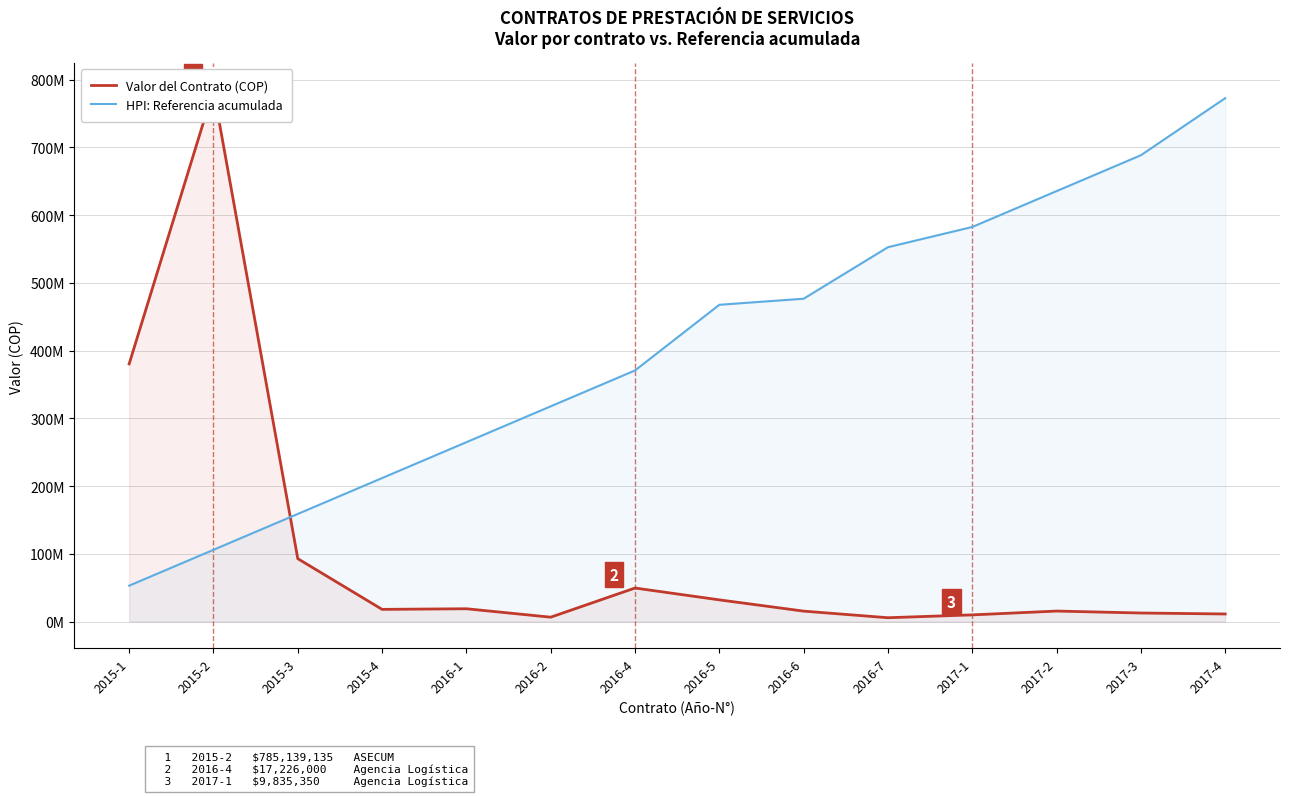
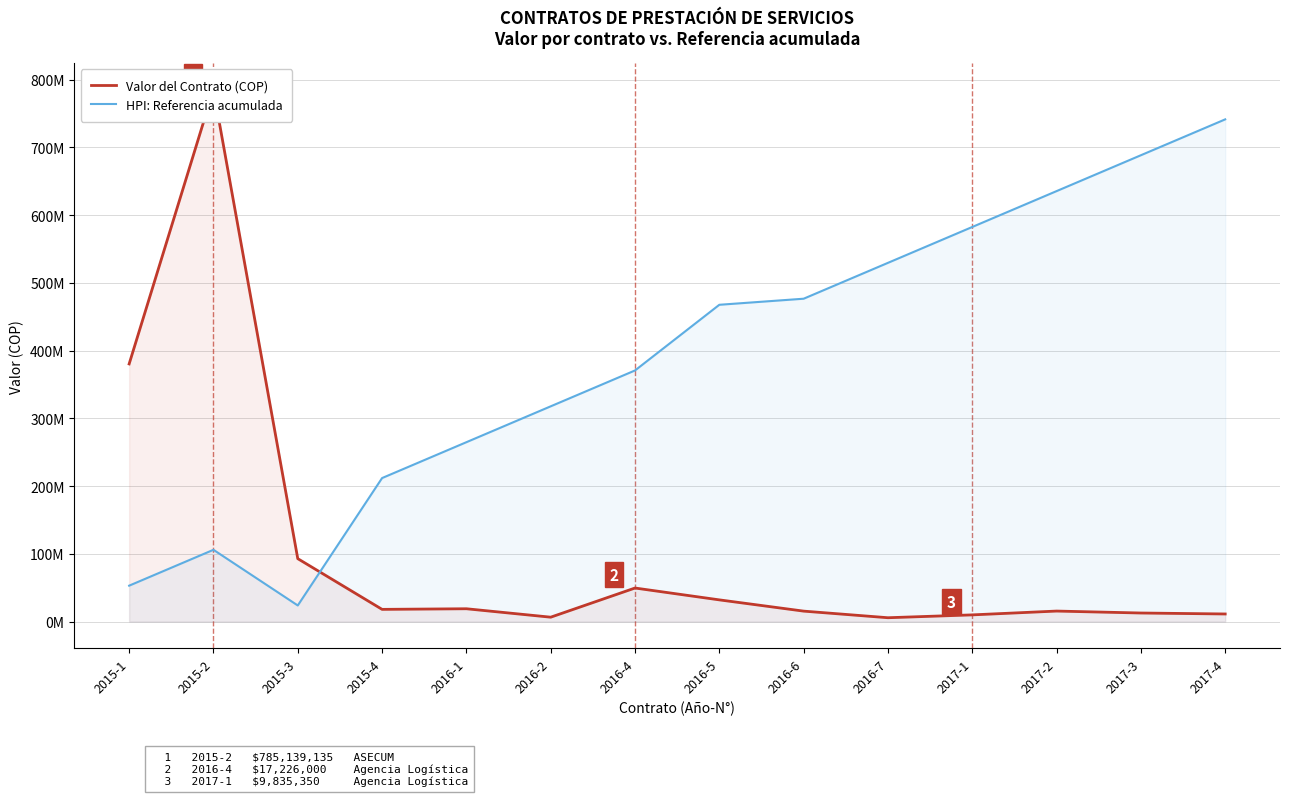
HPI: Referencia acumulada, 2015-3: 160000000 -> 20000000
HPI: Referencia acumulada, 2016-7: 550000000 -> 530000000
HPI: Referencia acumulada, 2017-4: 770000000 -> 740000000
